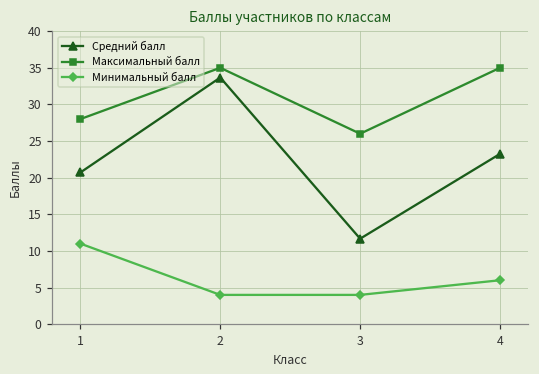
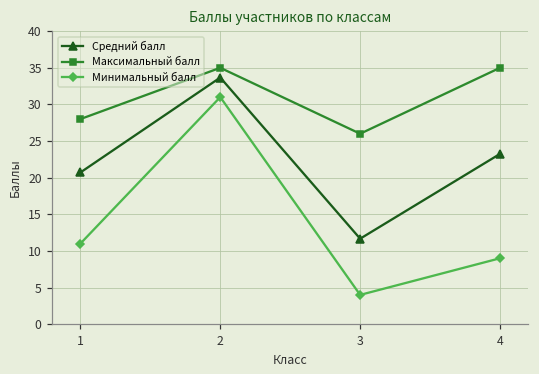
Минимальный балл, 2: 4 -> 31
Минимальный балл, 4: 6 -> 9
